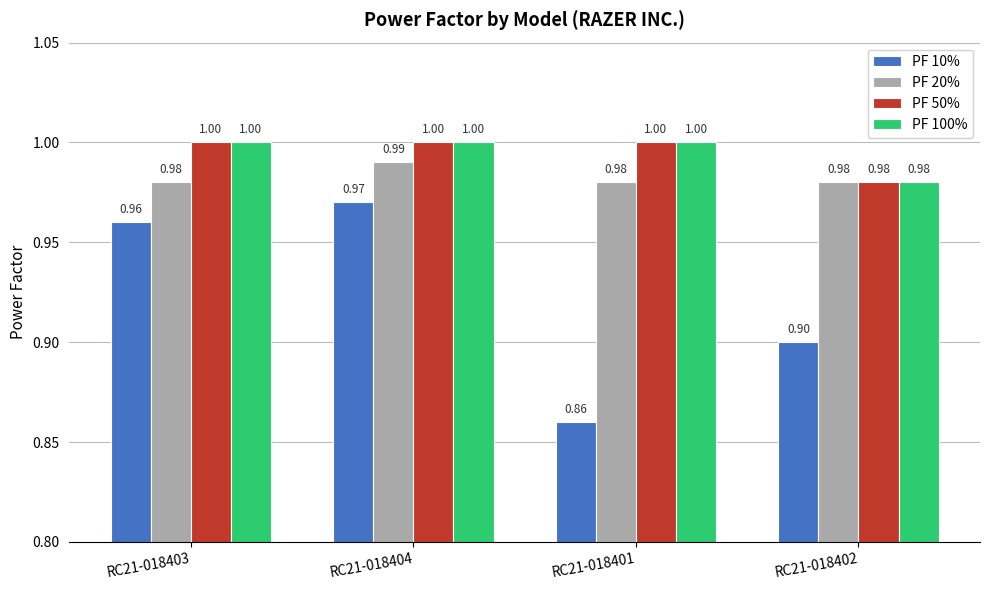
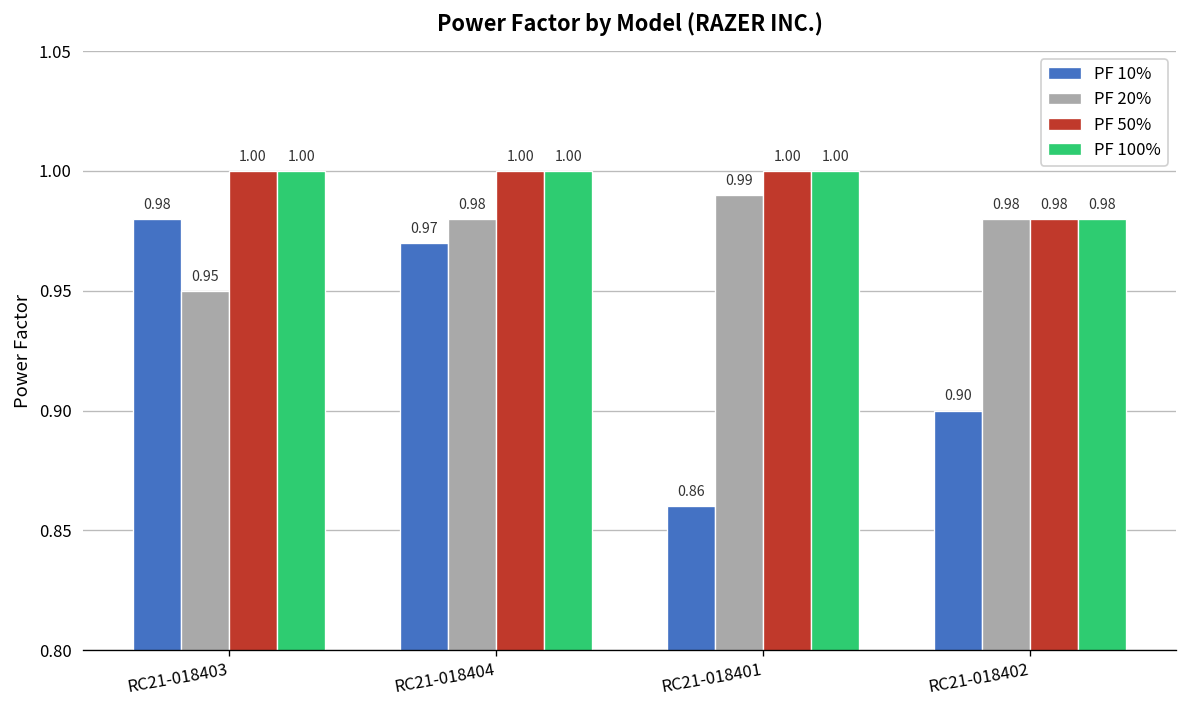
PF 10%, RC21-018403: 0.96 -> 0.98
PF 20%, RC21-018403: 0.98 -> 0.95
PF 20%, RC21-018404: 0.99 -> 0.98
PF 20%, RC21-018401: 0.98 -> 0.99
